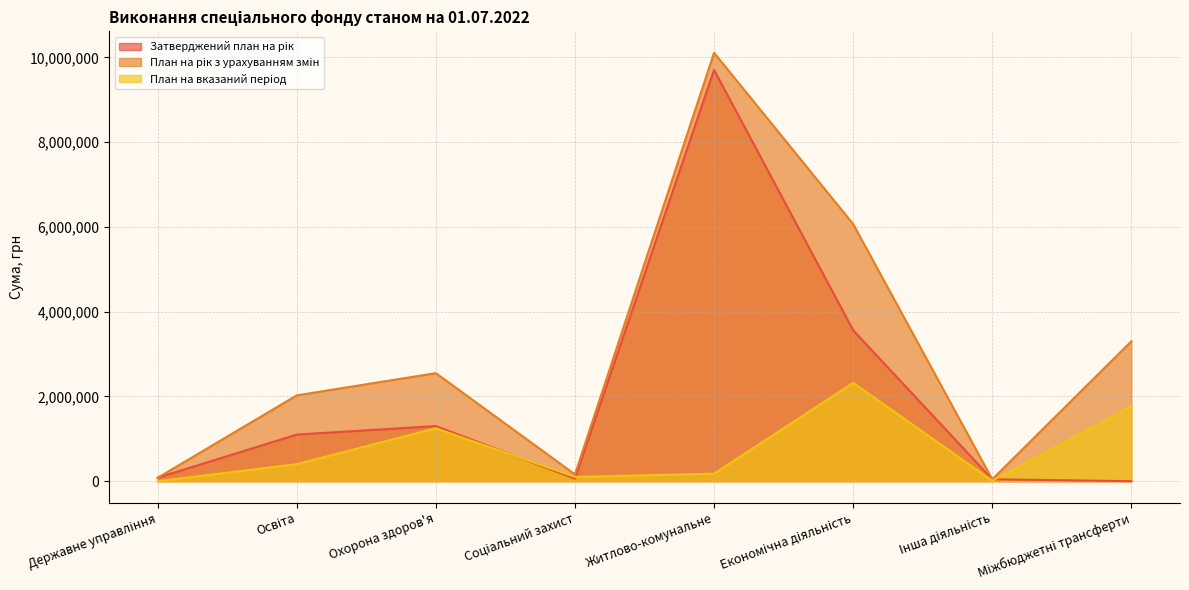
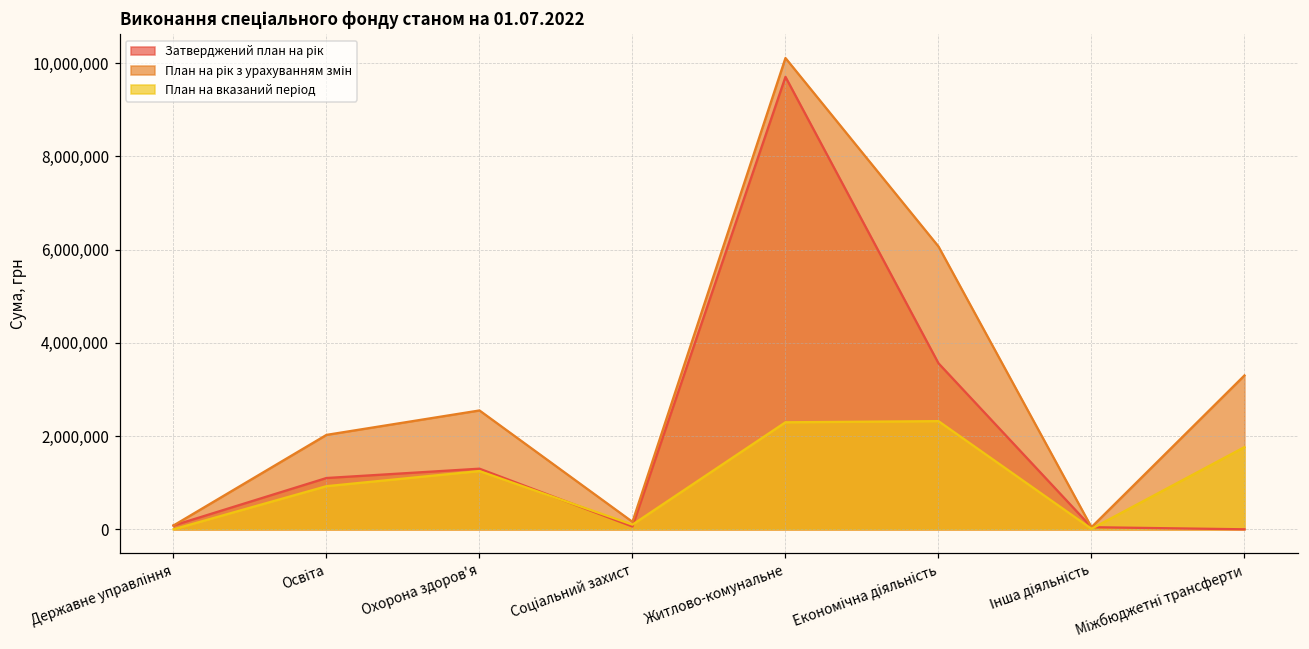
План на вказаний період, Освіта: 400,000 -> 900,000
План на вказаний період, Житлово-комунальне: 200,000 -> 2,300,000
